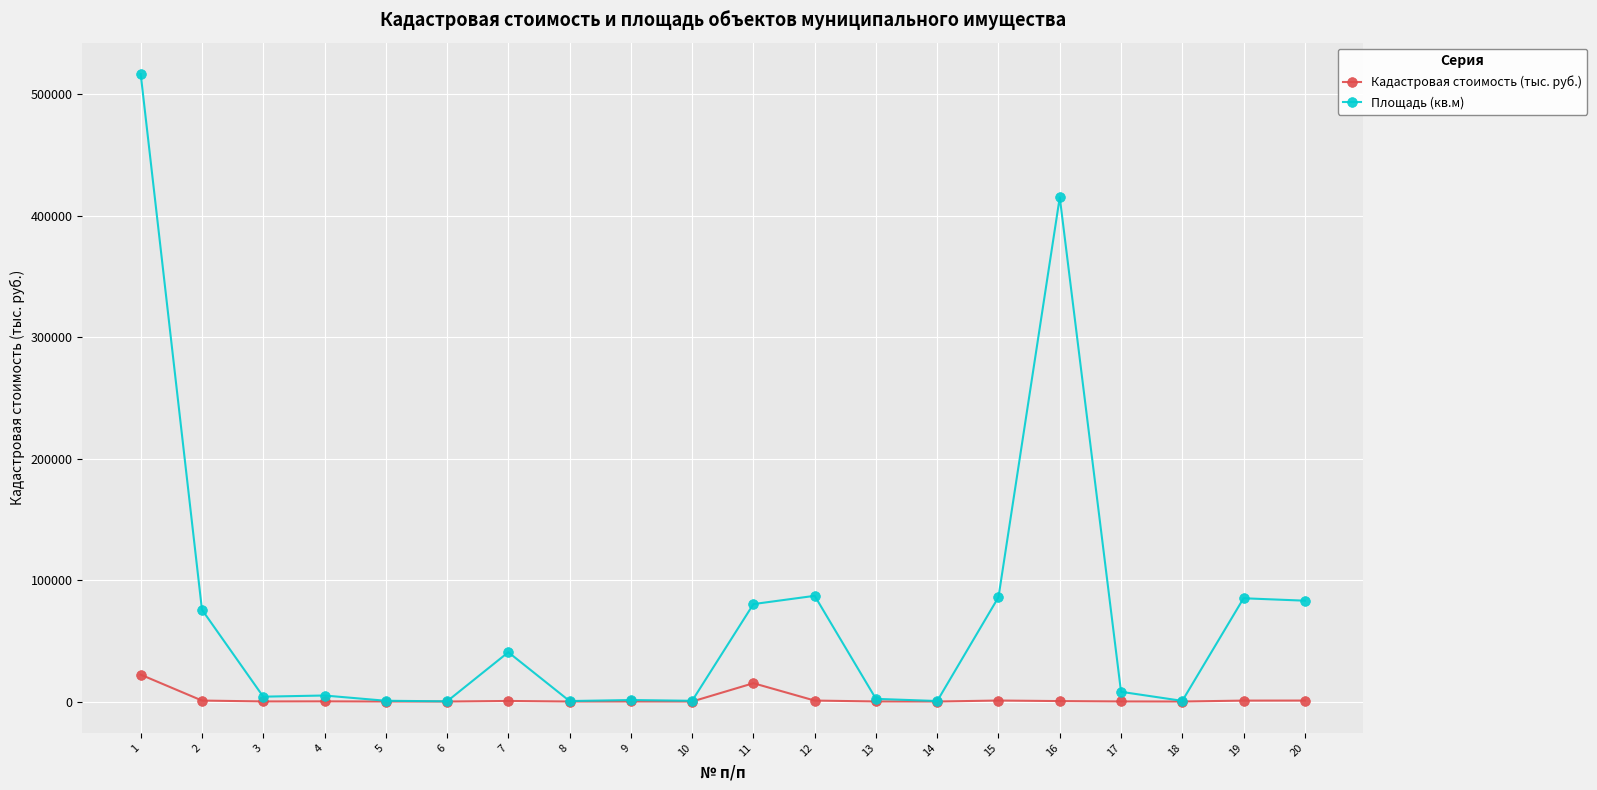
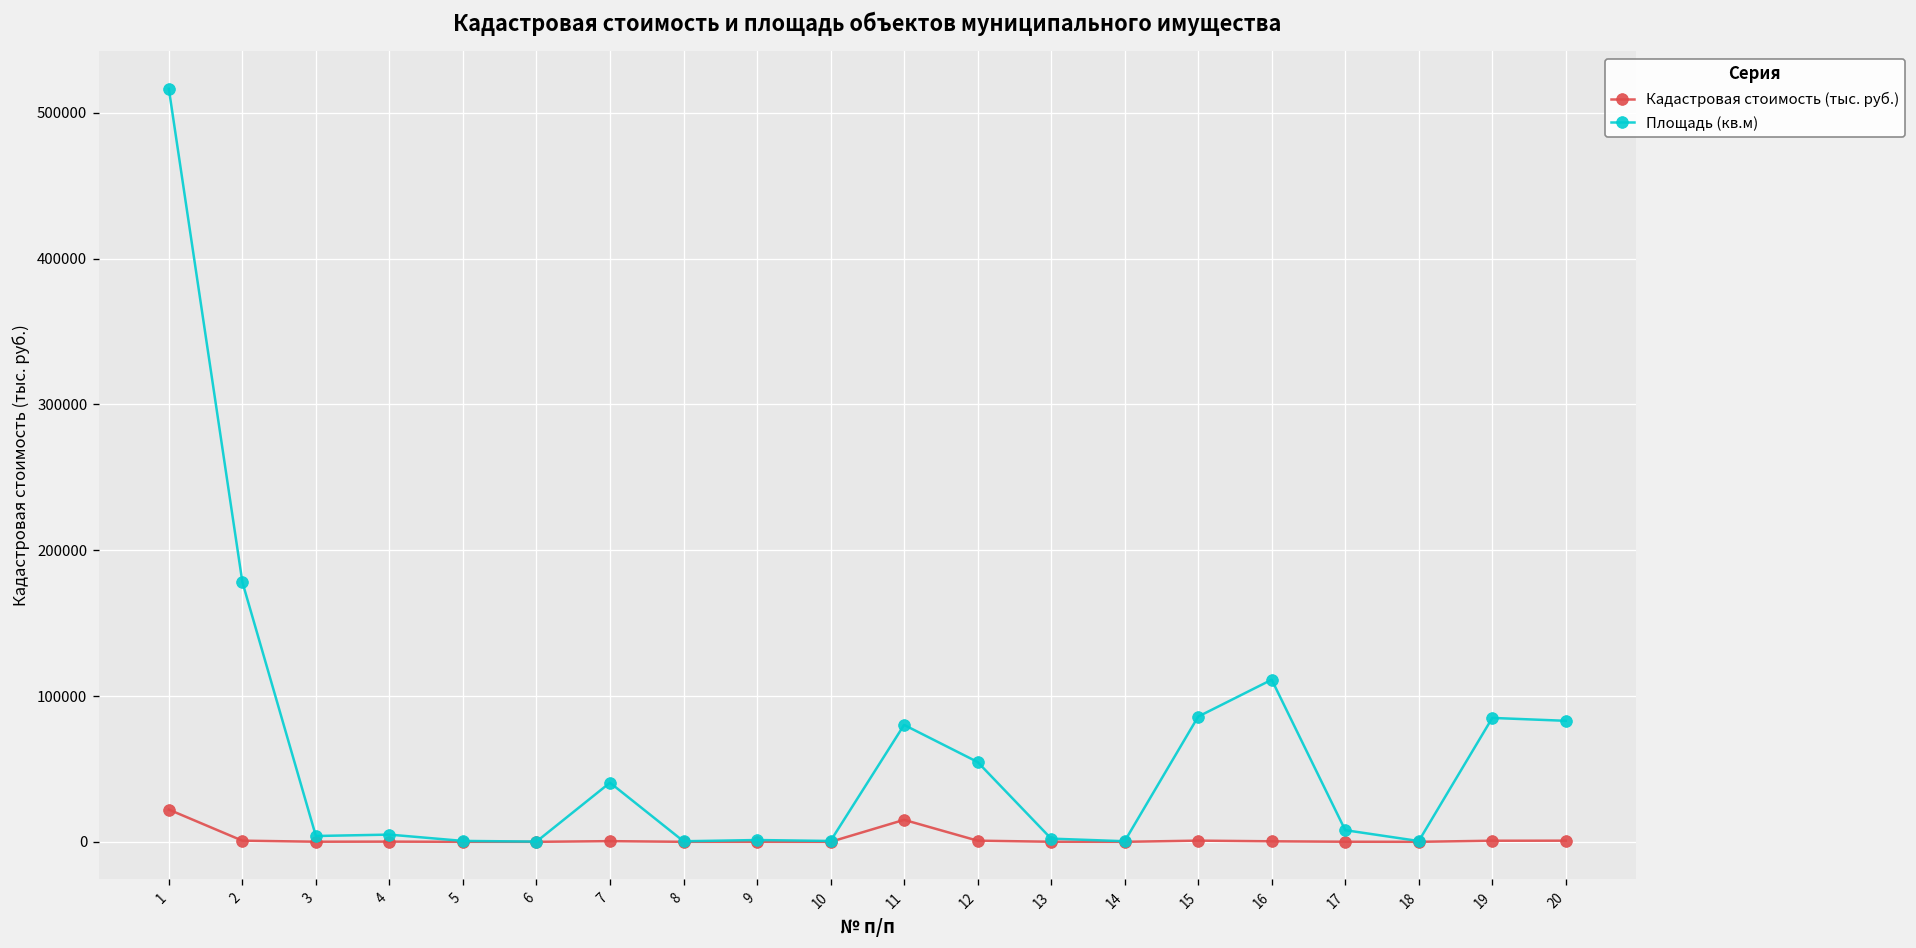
Площадь (кв.м), 2: 76000 -> 178000
Площадь (кв.м), 12: 87000 -> 55000
Площадь (кв.м), 16: 415000 -> 111000
